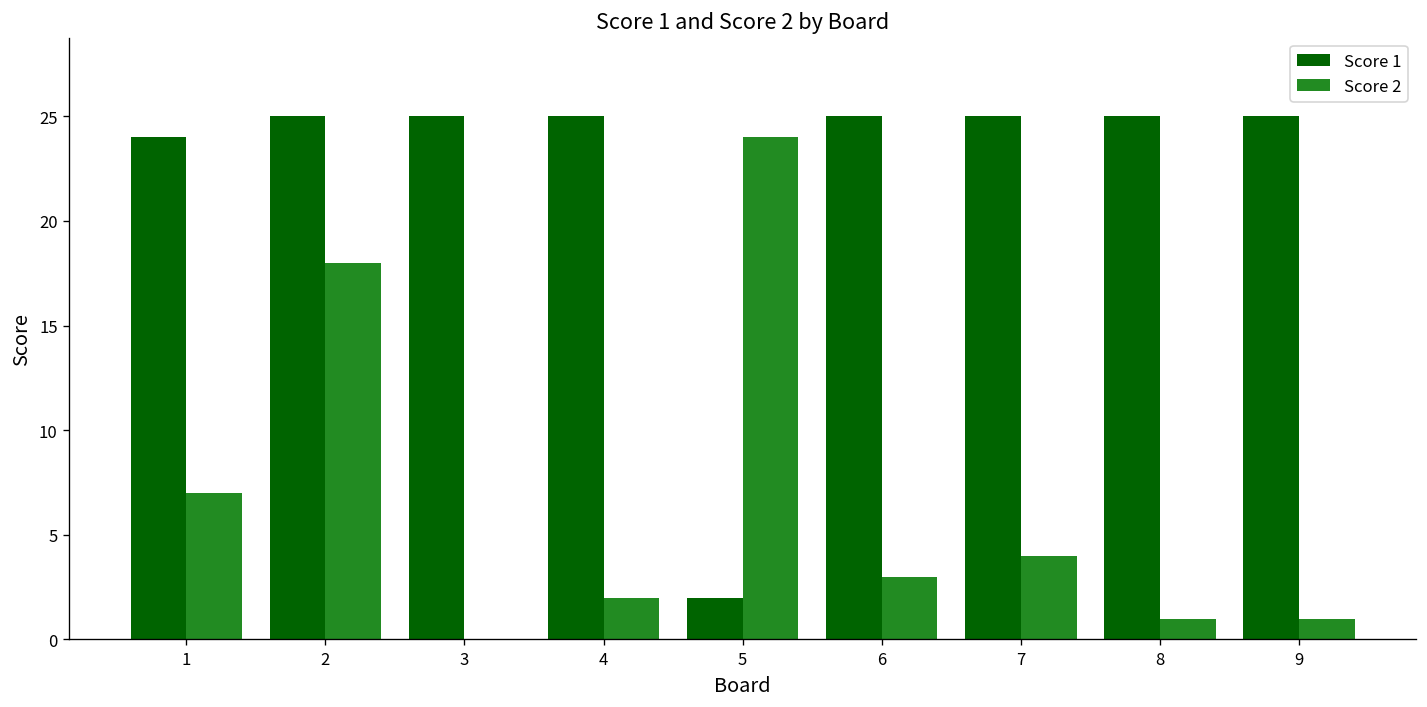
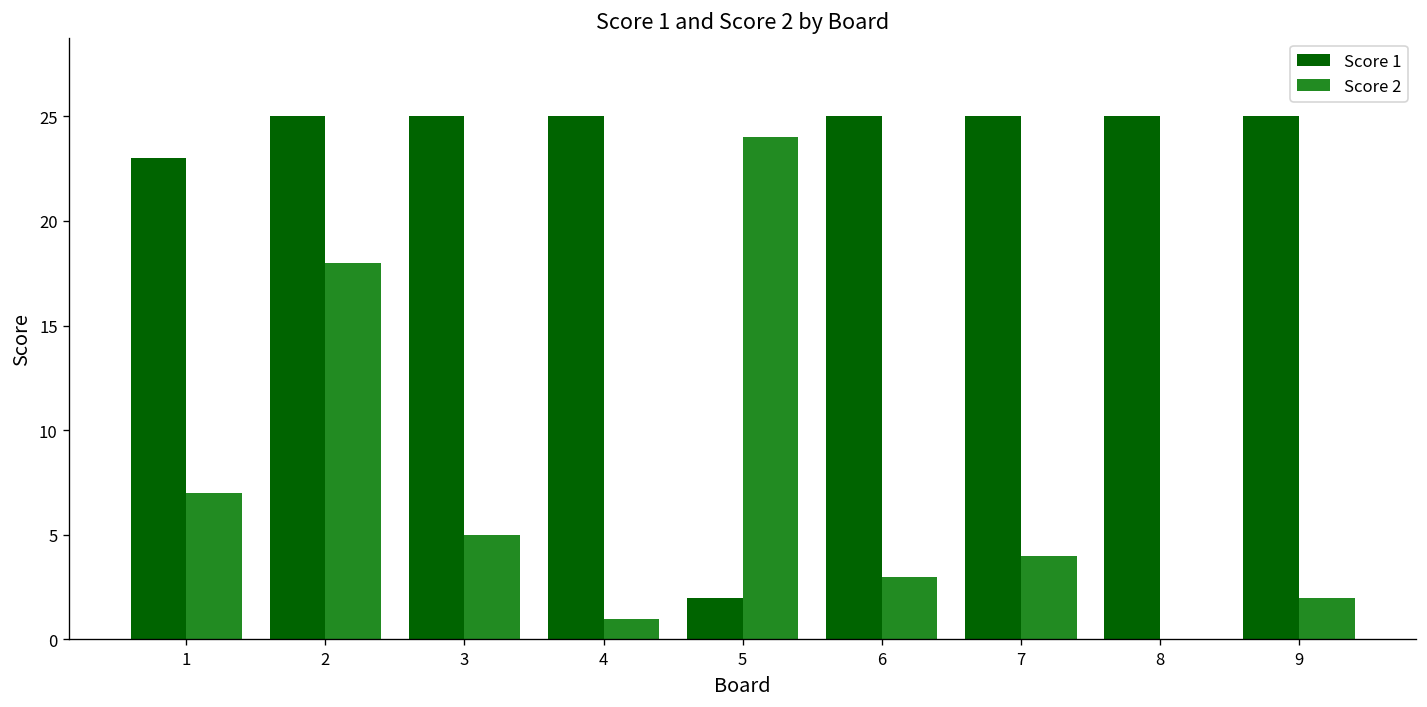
Score 1, 1: 24 -> 23
Score 2, 3: 0 -> 5
Score 2, 4: 2 -> 1
Score 2, 8: 1 -> 0
Score 2, 9: 1 -> 2
